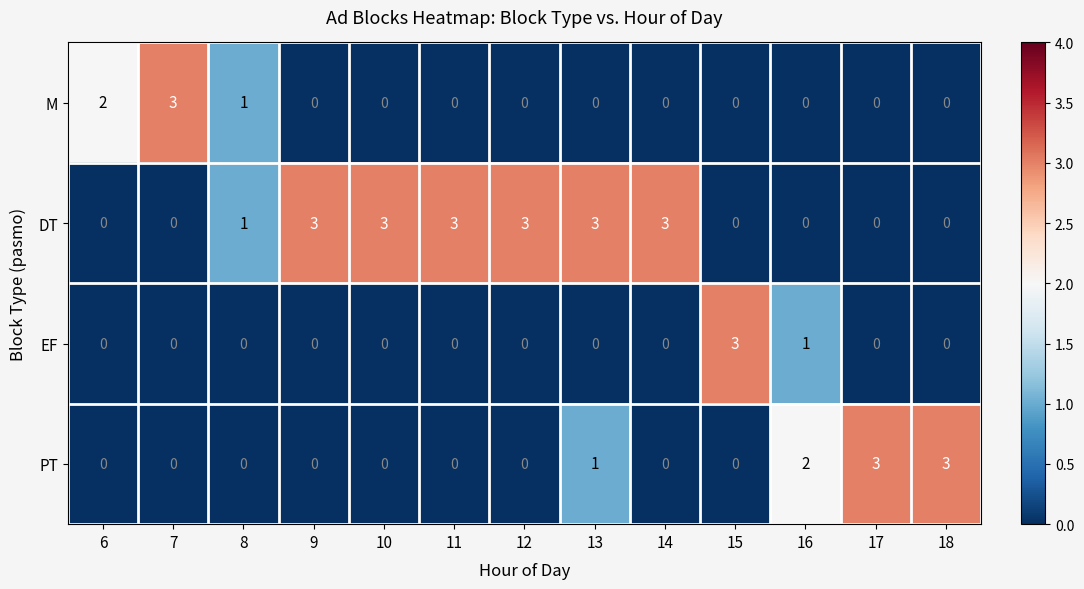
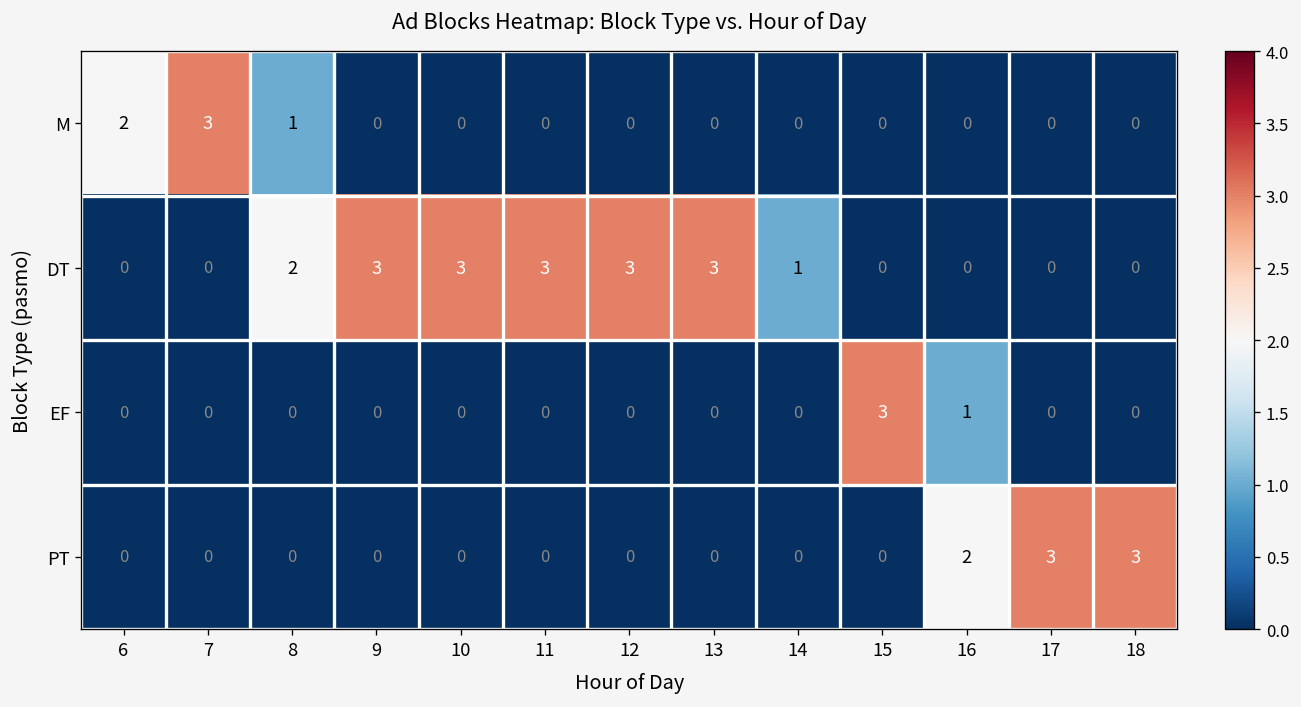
DT, 8: 1 -> 2
DT, 14: 3 -> 1
PT, 13: 1 -> 0
